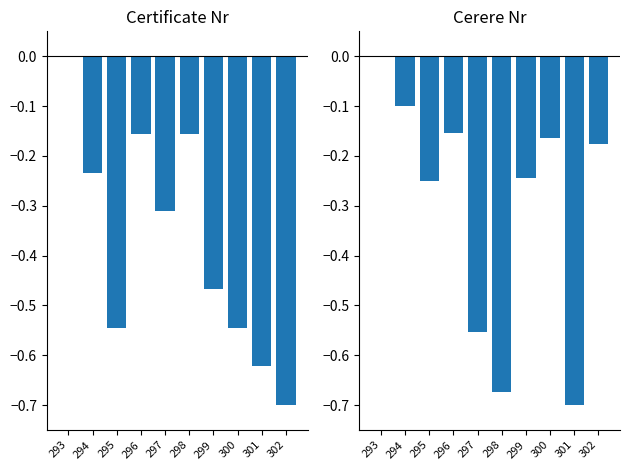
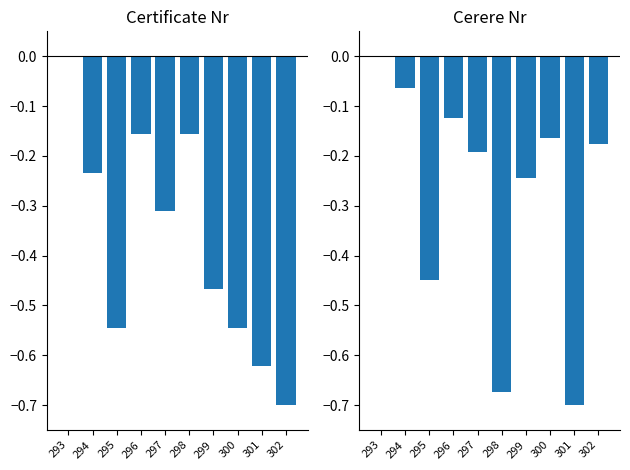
Cerere Nr, 294: -0.10 -> -0.06
Cerere Nr, 295: -0.25 -> -0.45
Cerere Nr, 296: -0.15 -> -0.12
Cerere Nr, 297: -0.55 -> -0.19
